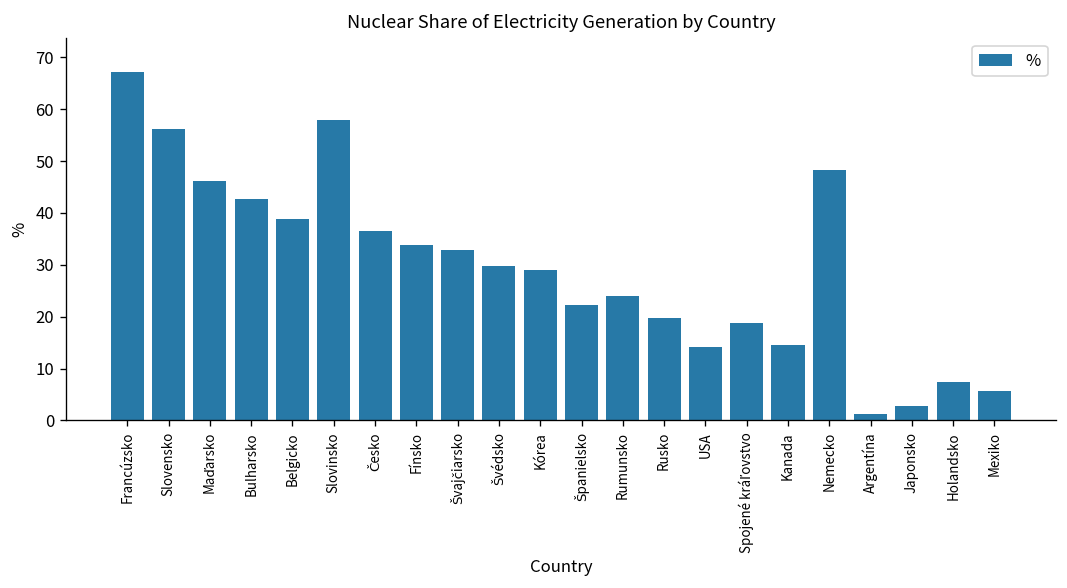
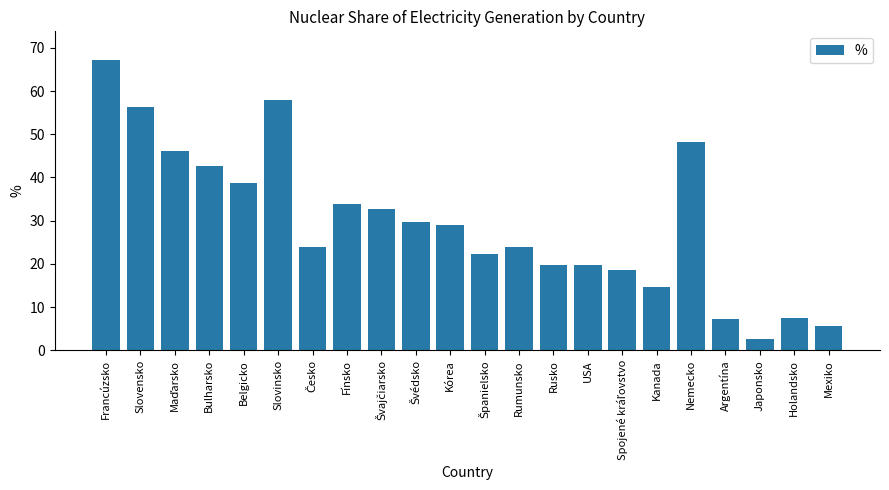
Česko: 37 -> 24
USA: 14 -> 20
Argentína: 1 -> 7
